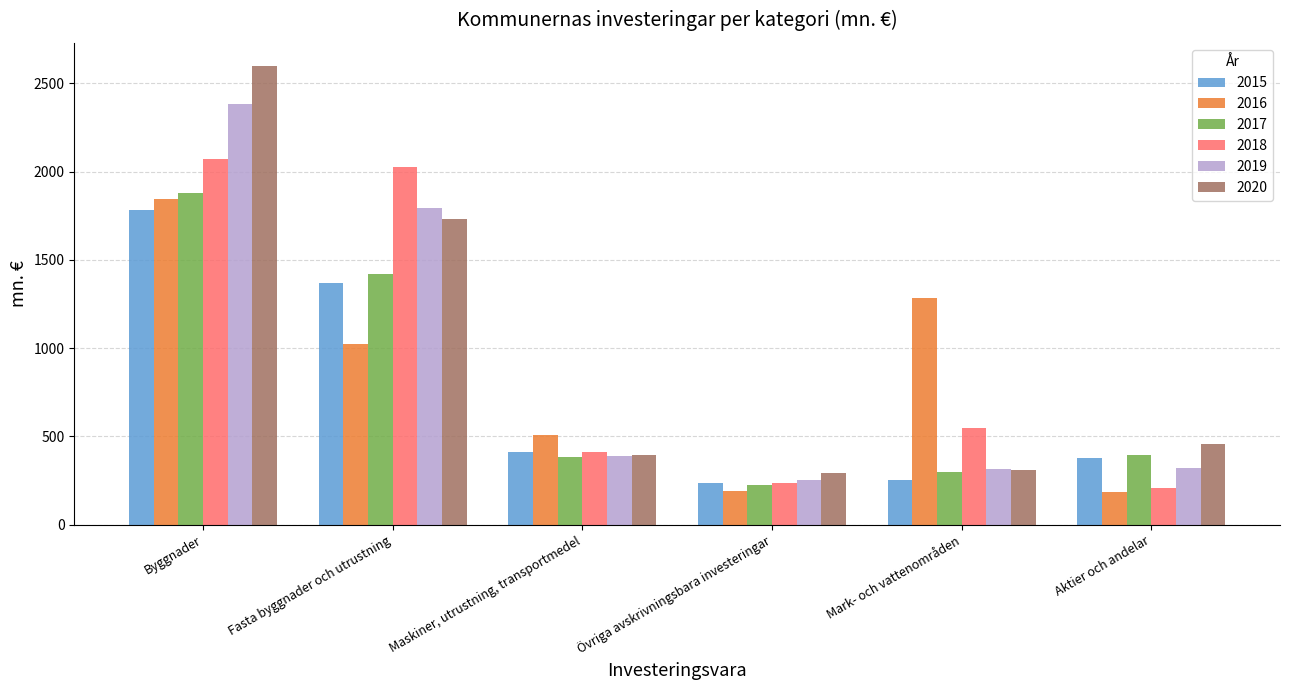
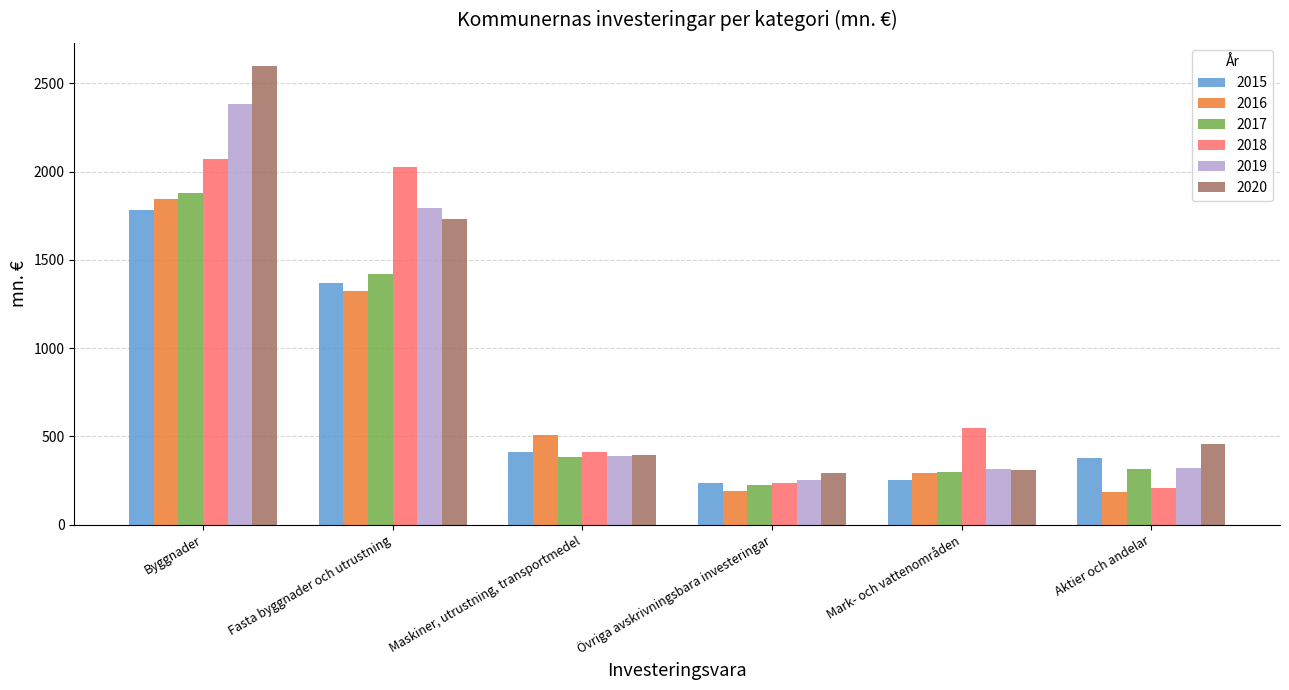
2016, Fasta byggnader och utrustning: 1020 -> 1320
2016, Mark- och vattenområden: 1280 -> 300
2017, Aktier och andelar: 400 -> 320
